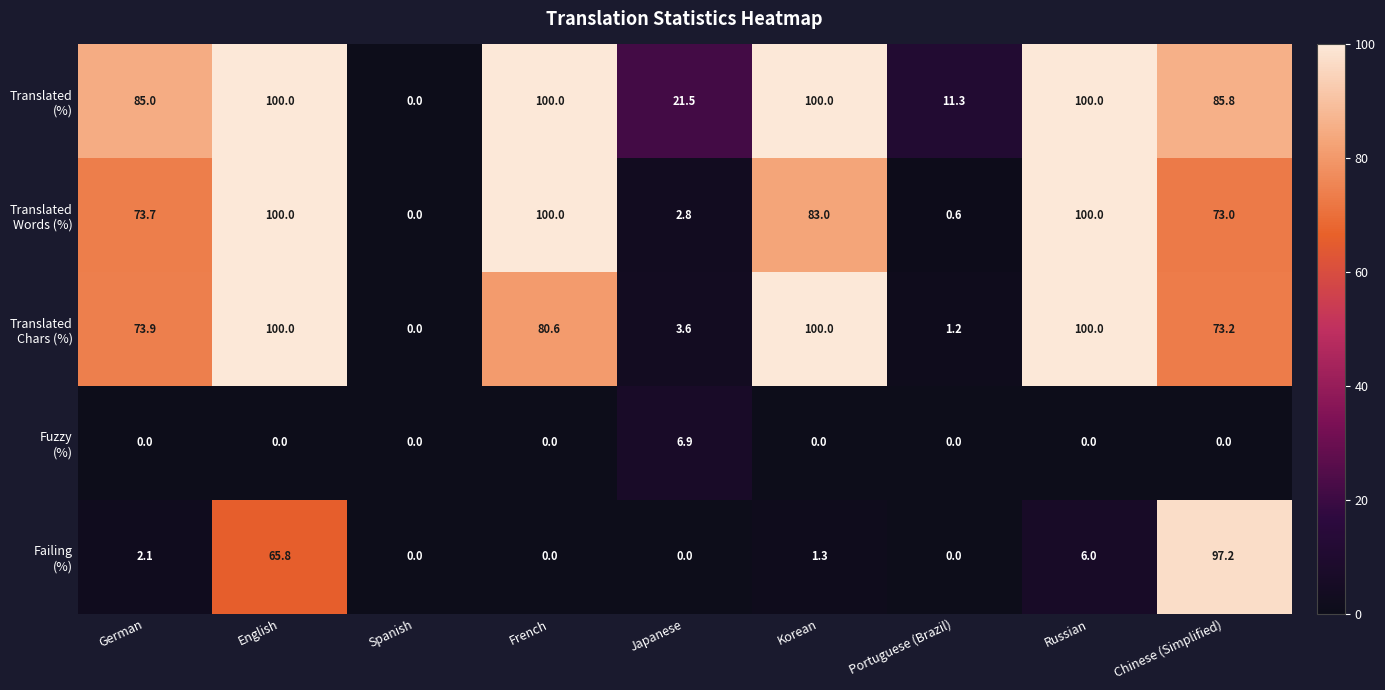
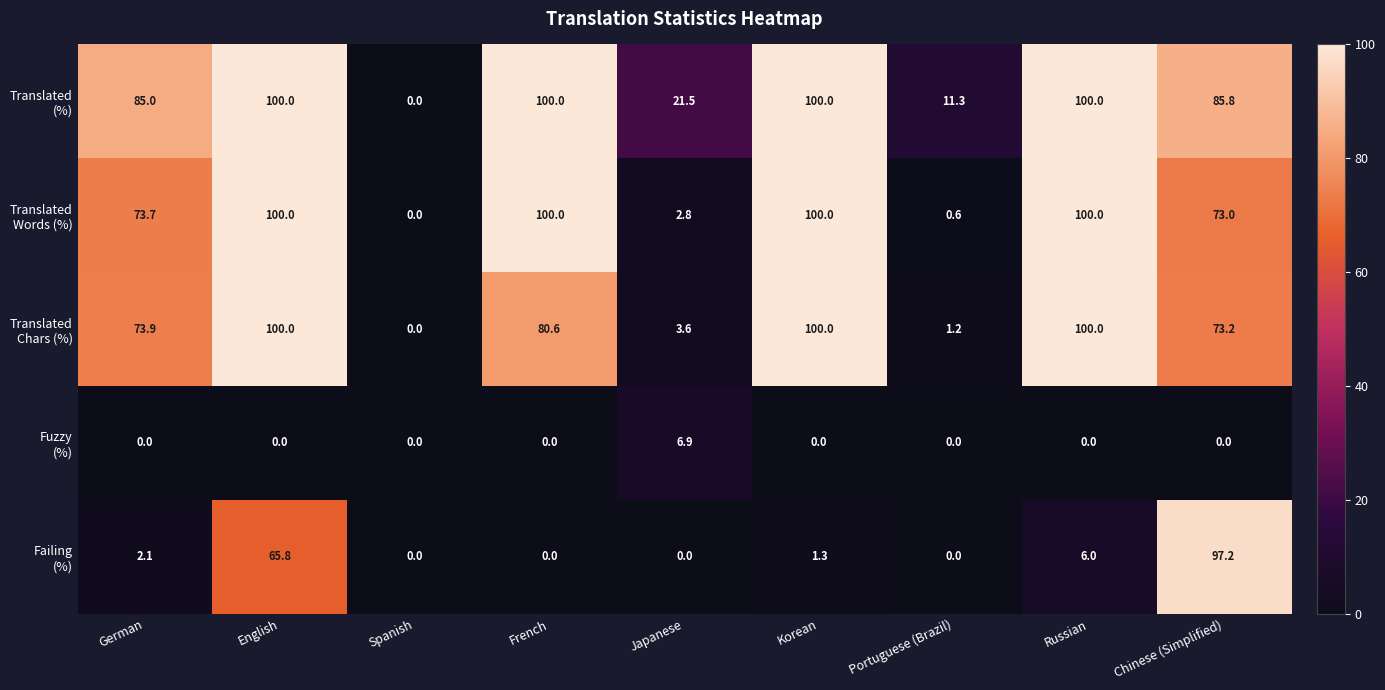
Translated Words (%), Korean: 83.0 -> 100.0
